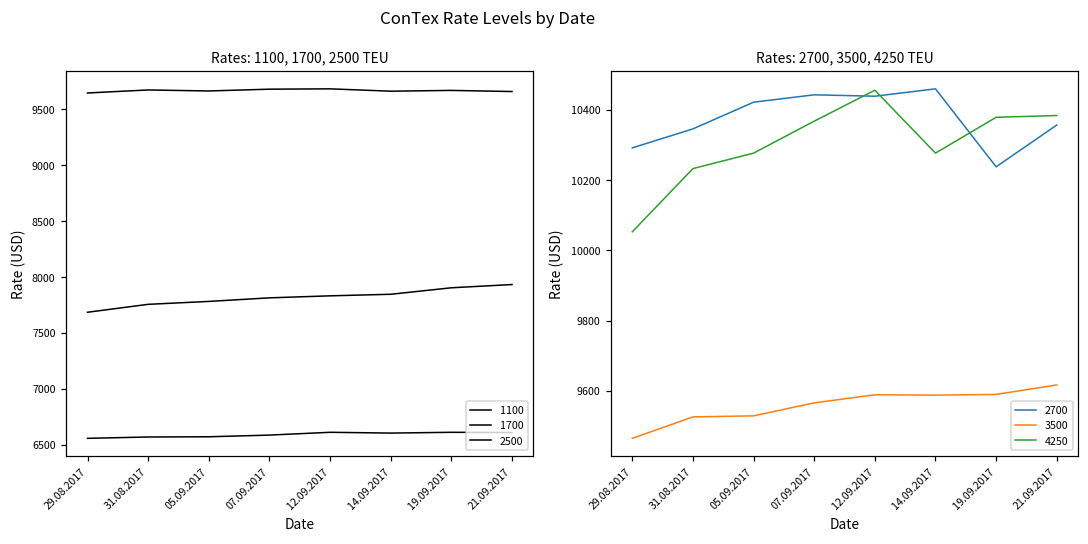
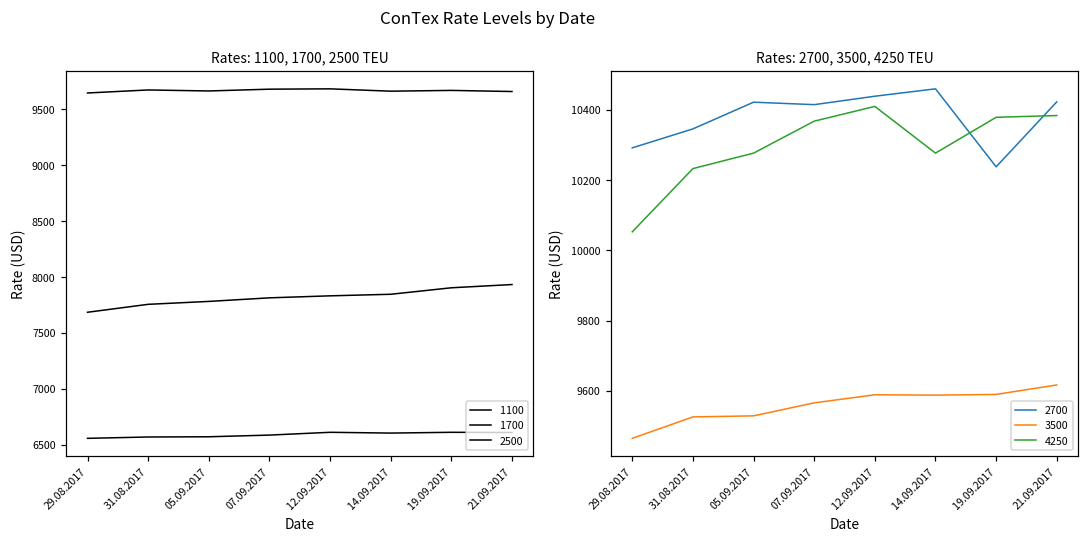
Rates: 2700, 3500, 4250 TEU, 2700, 07.09.2017: 10440 -> 10420
Rates: 2700, 3500, 4250 TEU, 4250, 12.09.2017: 10460 -> 10410
Rates: 2700, 3500, 4250 TEU, 2700, 21.09.2017: 10360 -> 10420
